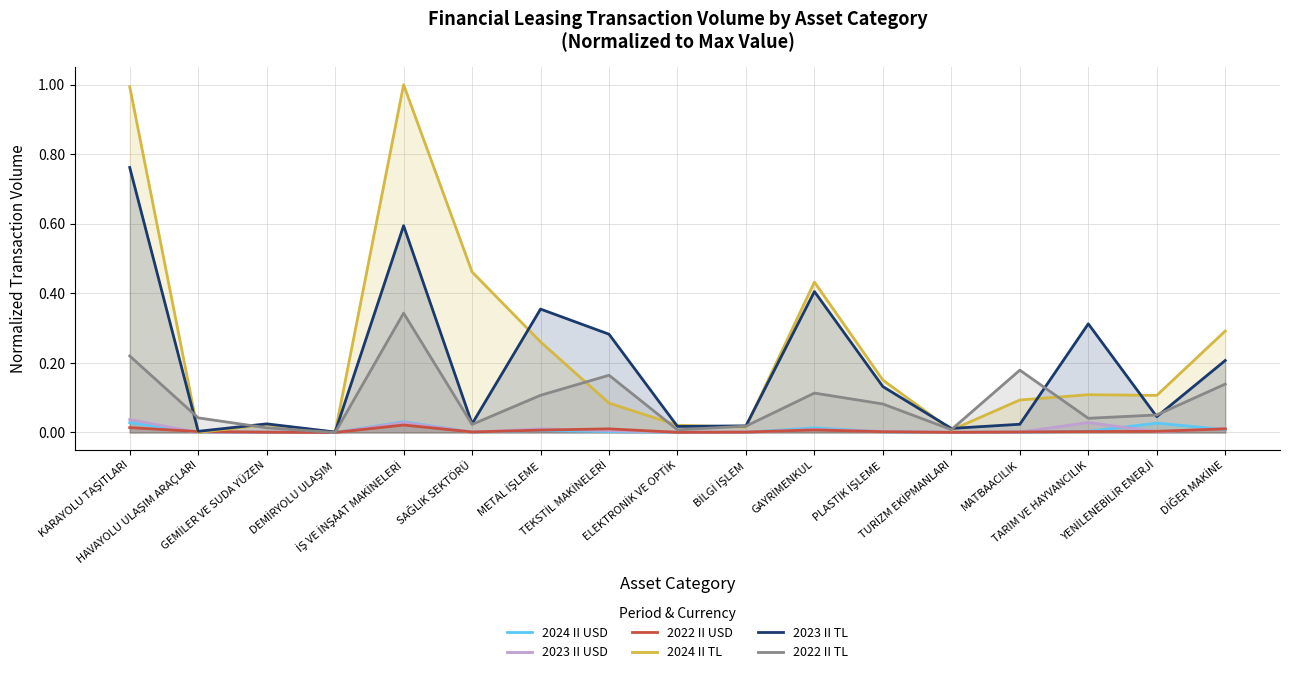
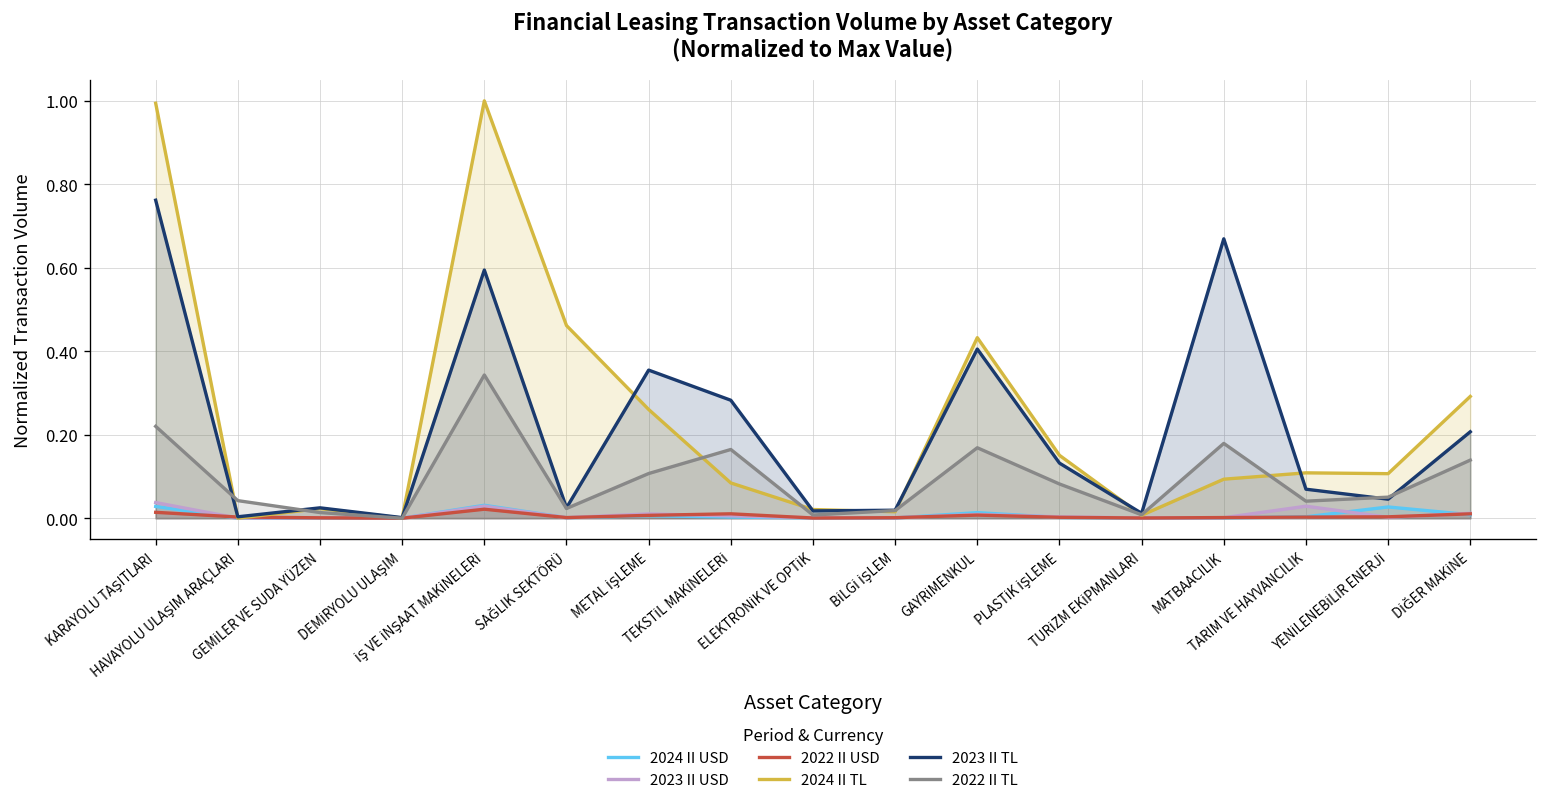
2022 II TL, GAYRİMENKUL: 0.11 -> 0.17
2023 II TL, MATBAACILIK: 0.02 -> 0.67
2023 II TL, TARIM VE HAYVANCILIK: 0.31 -> 0.07
